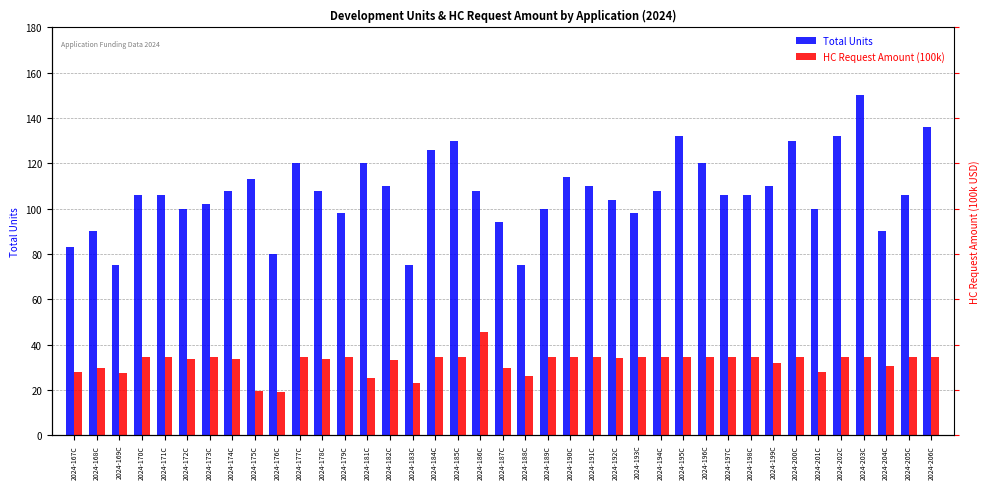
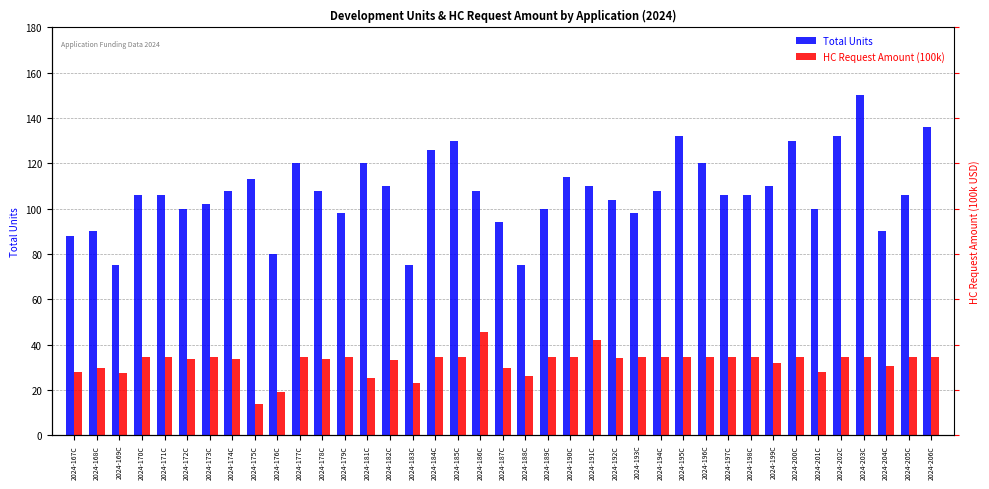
Total Units, 2024-167C: 83 -> 88
HC Request Amount (100k), 2024-175C: 20 -> 14
HC Request Amount (100k), 2024-191C: 35 -> 42
